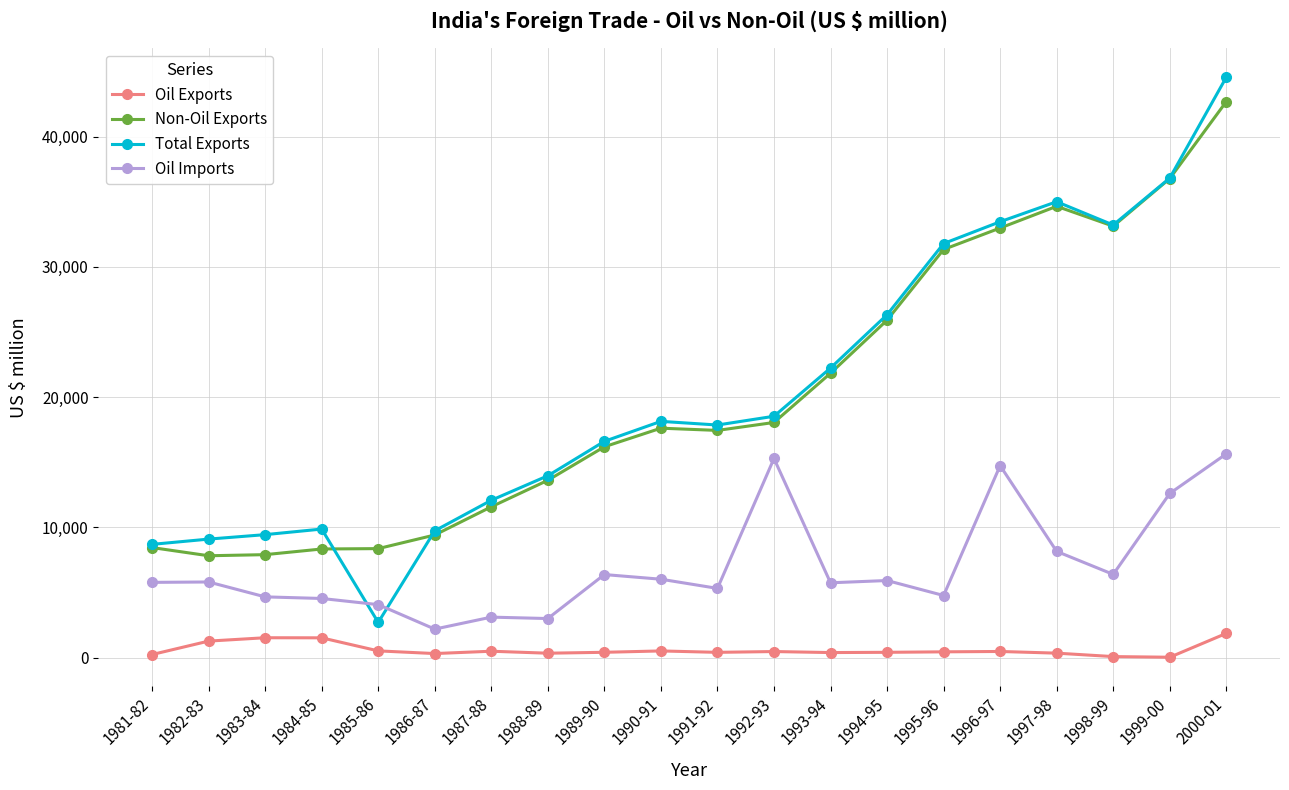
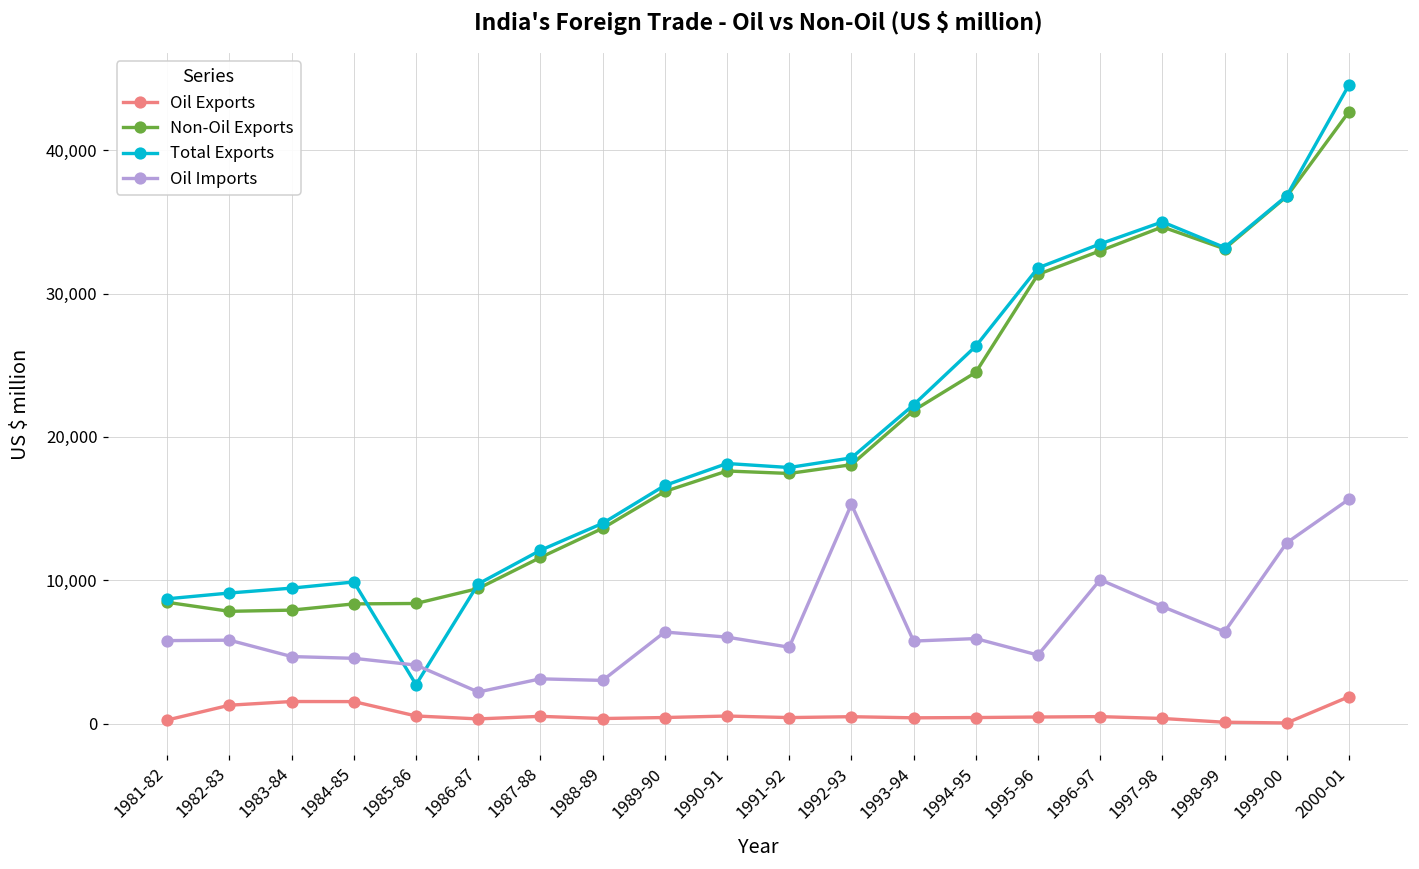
Non-Oil Exports, 1994-95: 25,900 -> 24,500
Oil Imports, 1996-97: 14,700 -> 10,000
